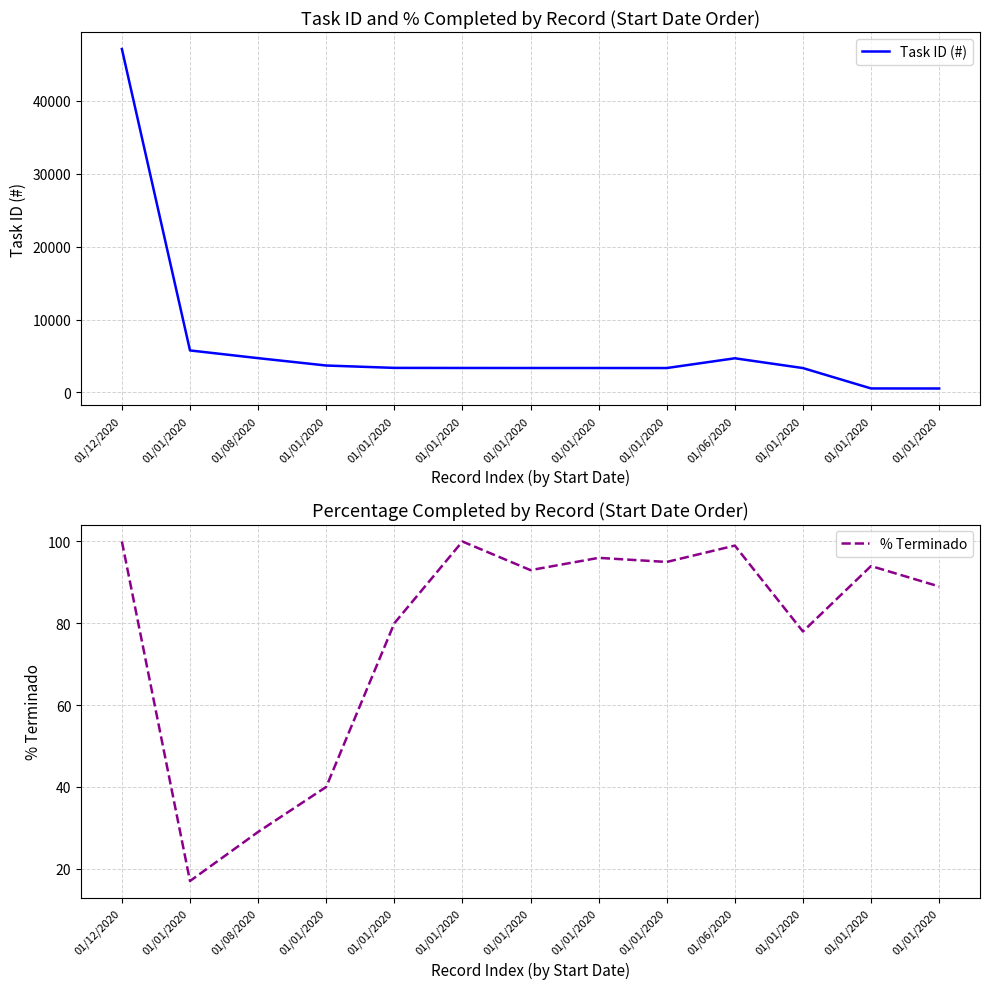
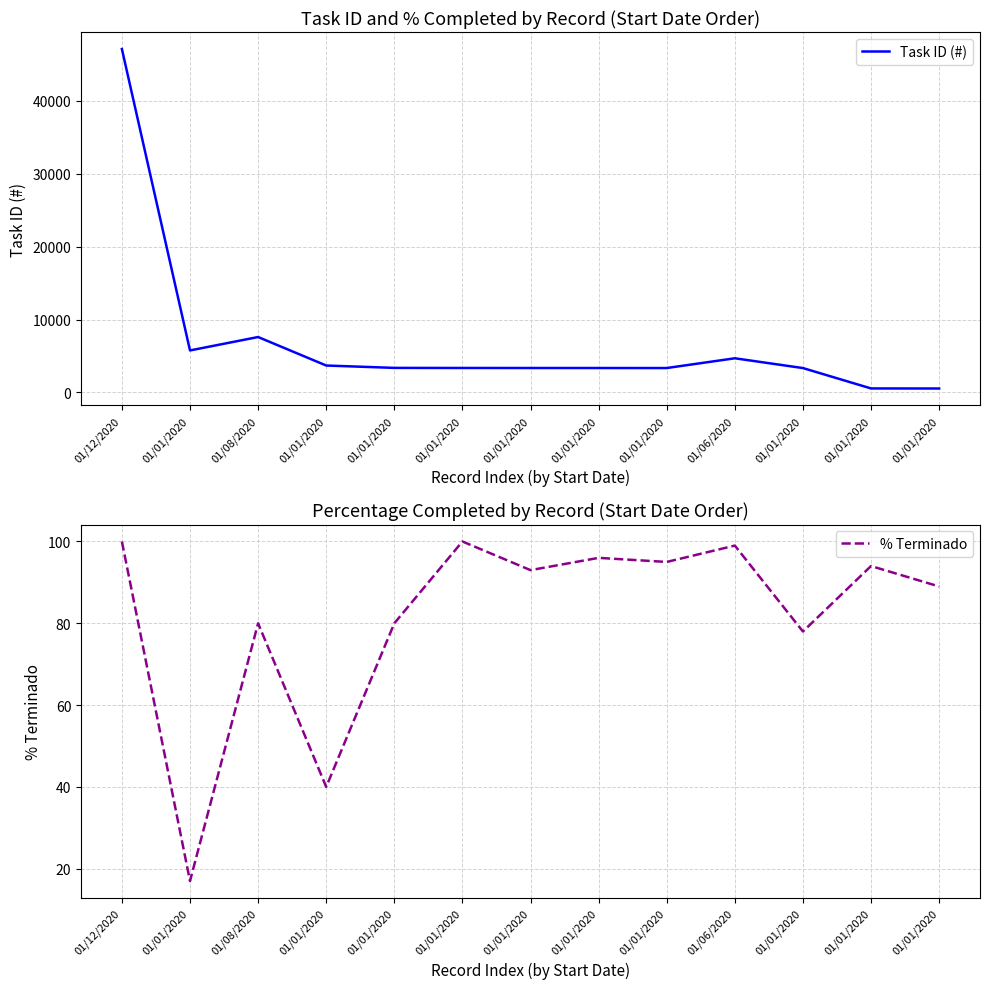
Task ID and % Completed by Record (Start Date Order), 01/08/2020: 5000 -> 8000
Percentage Completed by Record (Start Date Order), 01/08/2020: 29 -> 80
